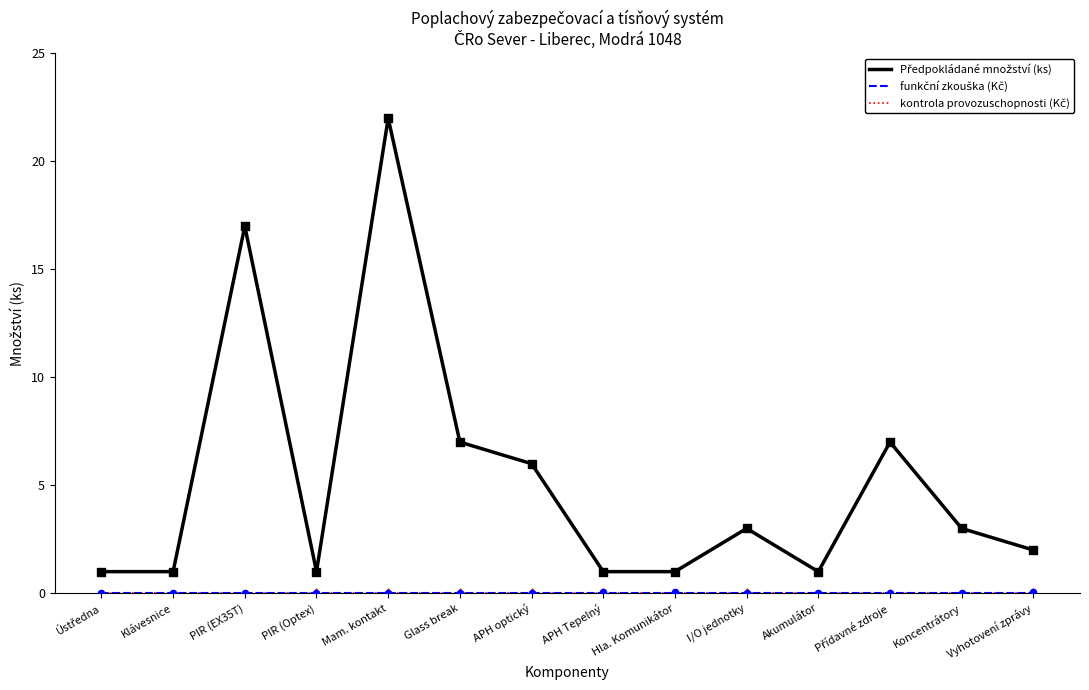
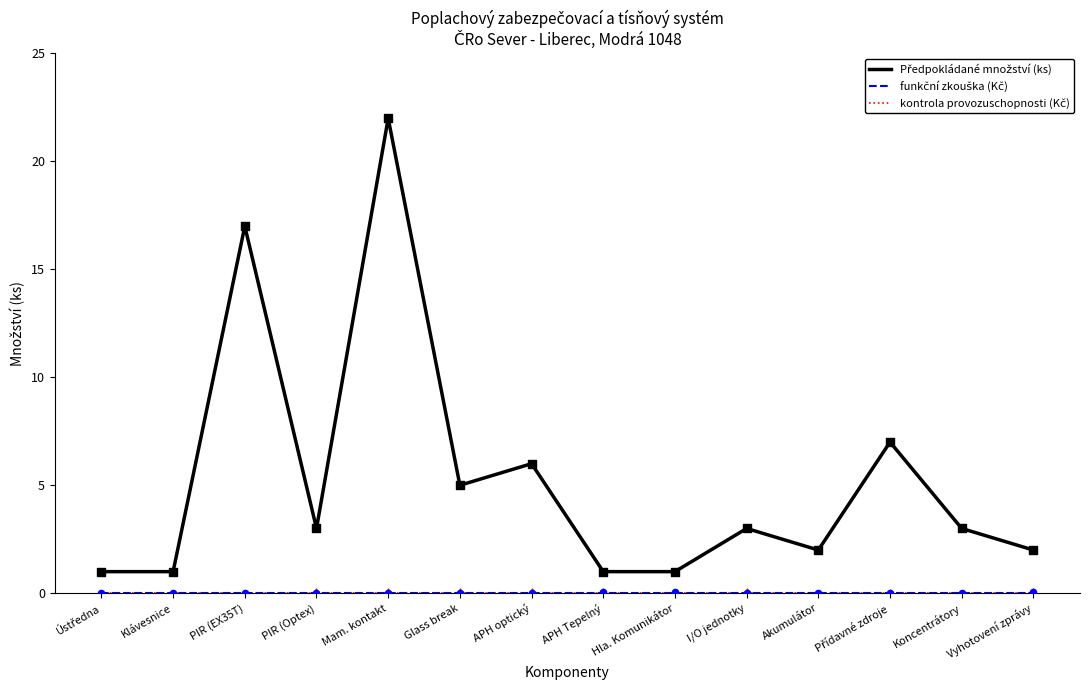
Předpokládané množství (ks), PIR (Optex): 1 -> 3
Předpokládané množství (ks), Glass break: 7 -> 5
Předpokládané množství (ks), Akumulátor: 1 -> 2
